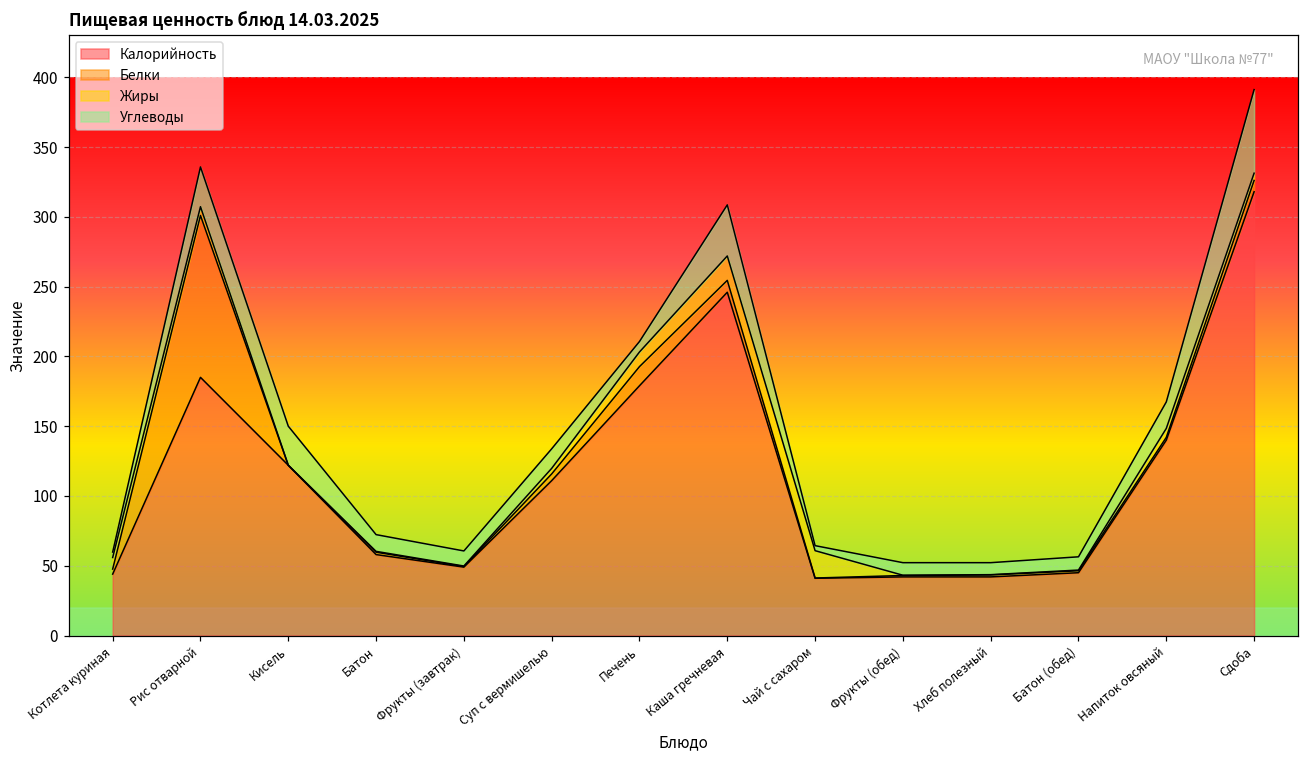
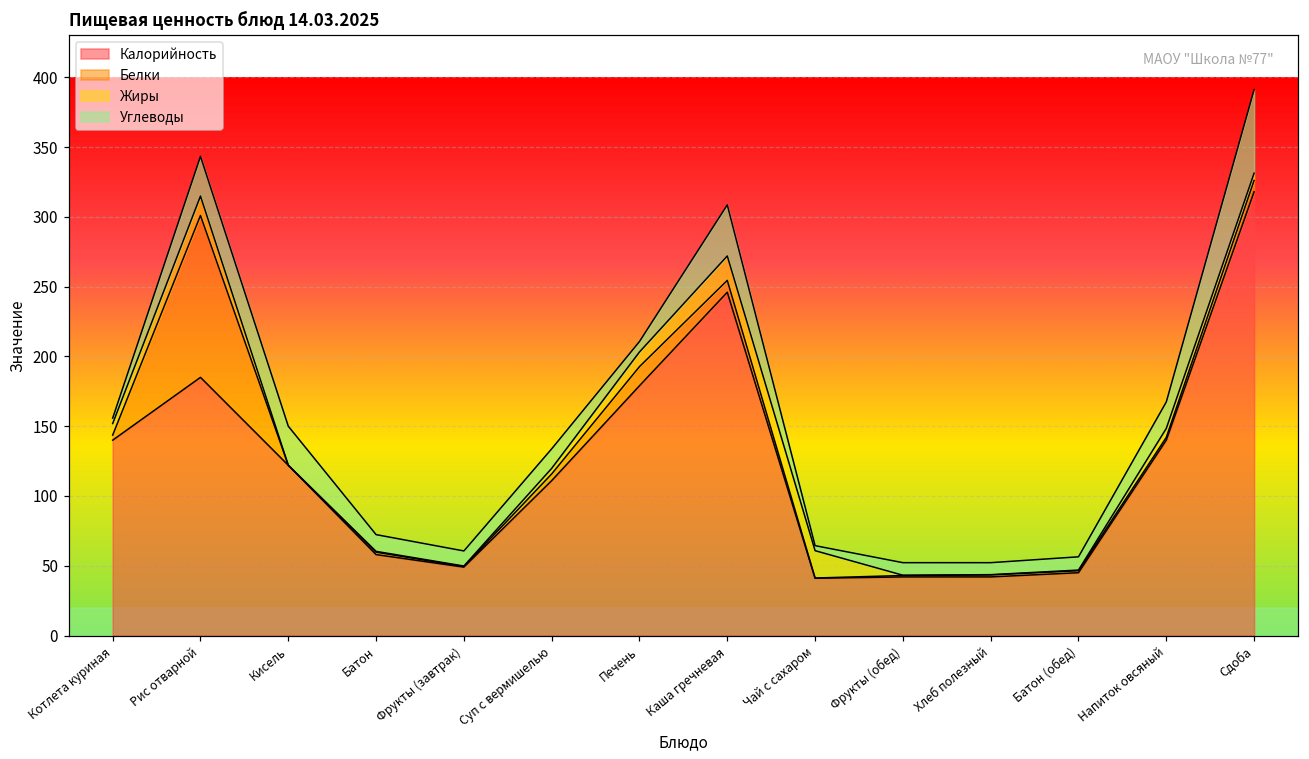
Калорийность, Котлета куриная: 44 -> 140
Жиры, Рис отварной: 6 -> 14
